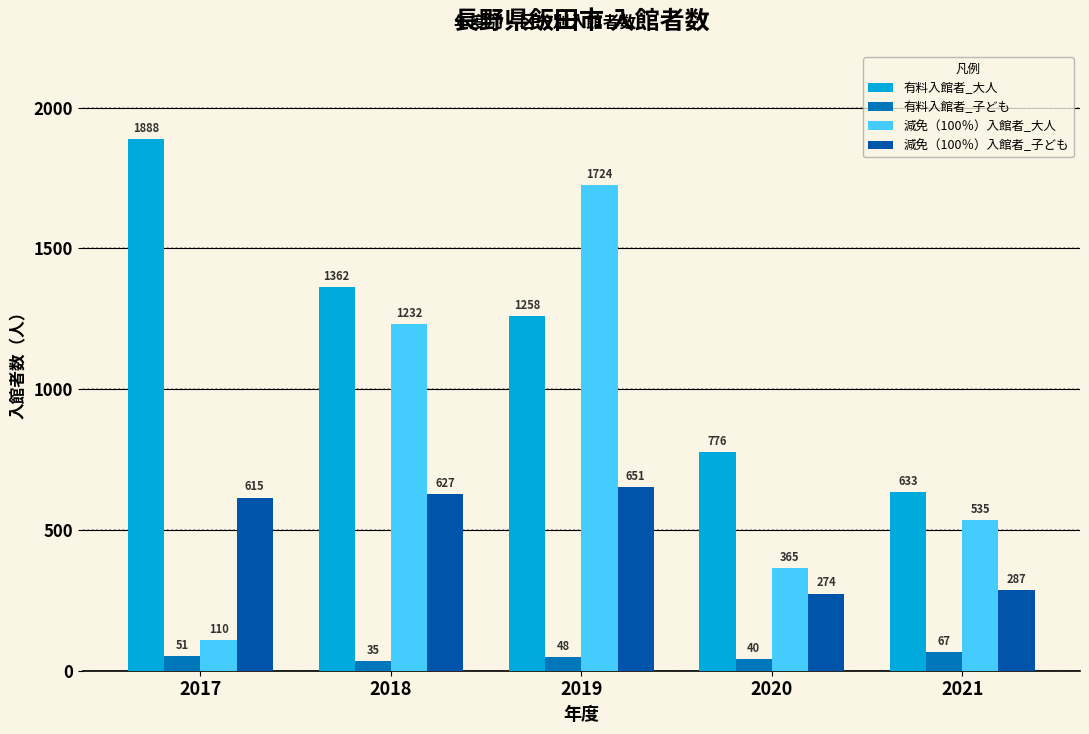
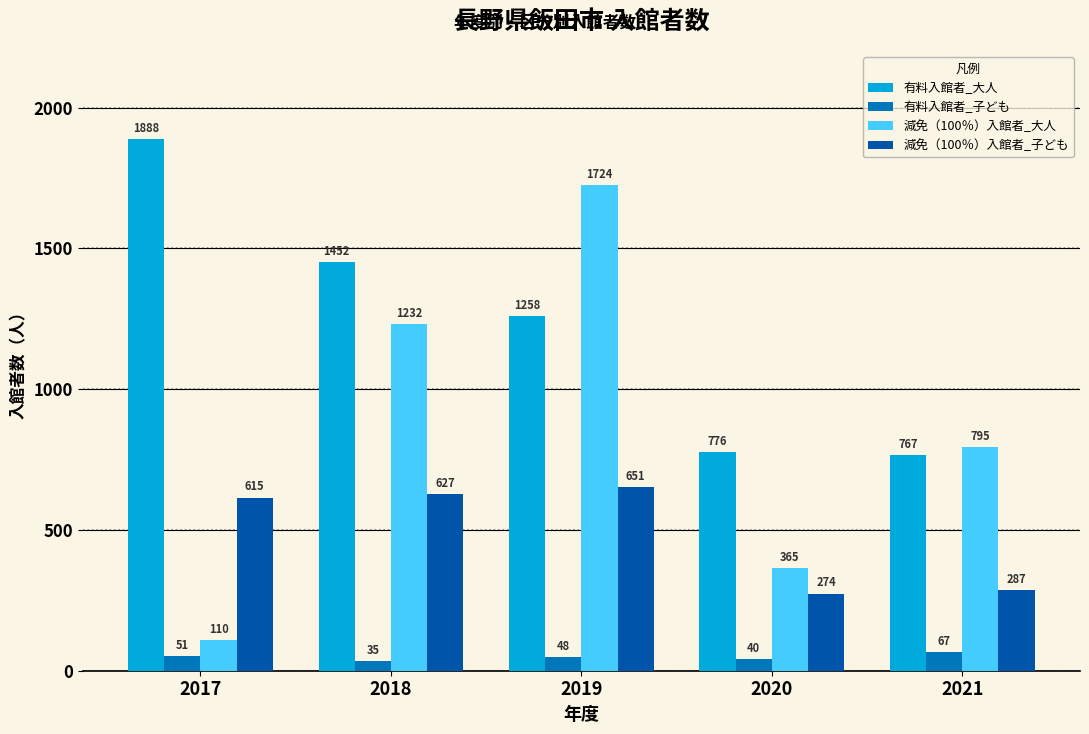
有料入館者_大人, 2018: 1362 -> 1452
有料入館者_大人, 2021: 633 -> 767
減免（100％）入館者_大人, 2021: 535 -> 795
